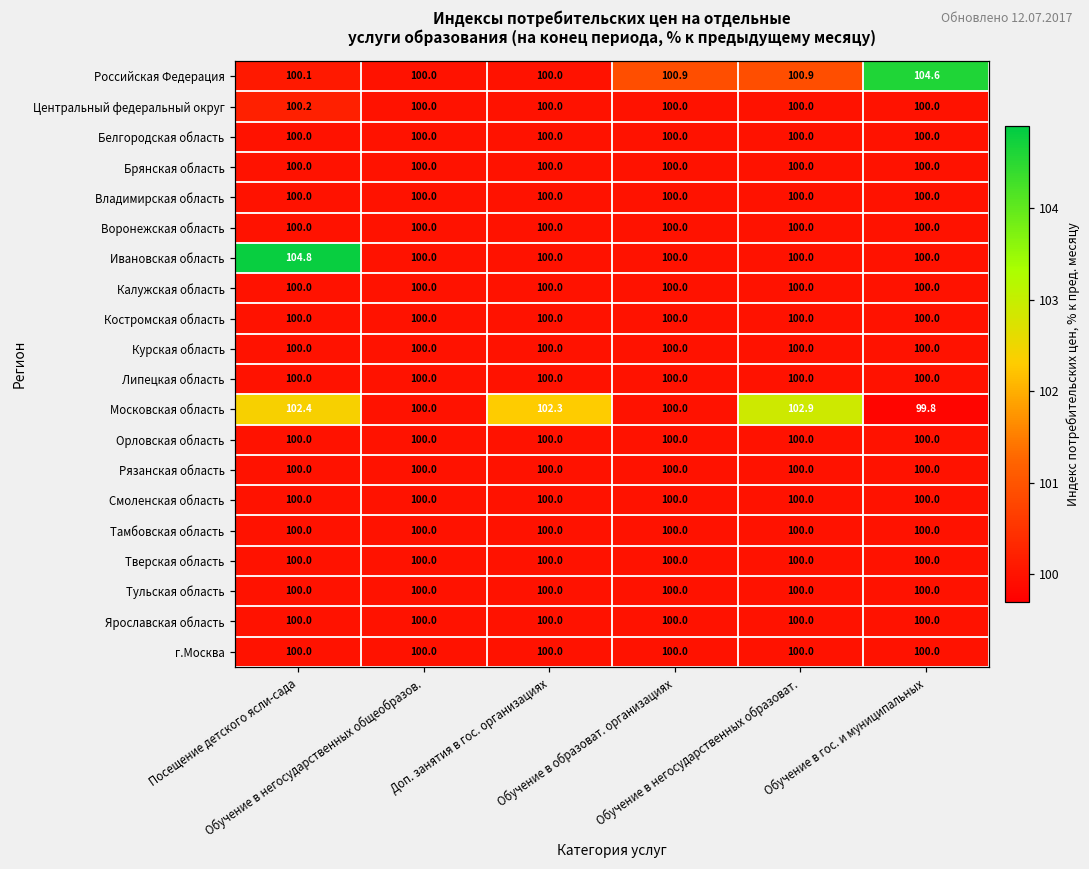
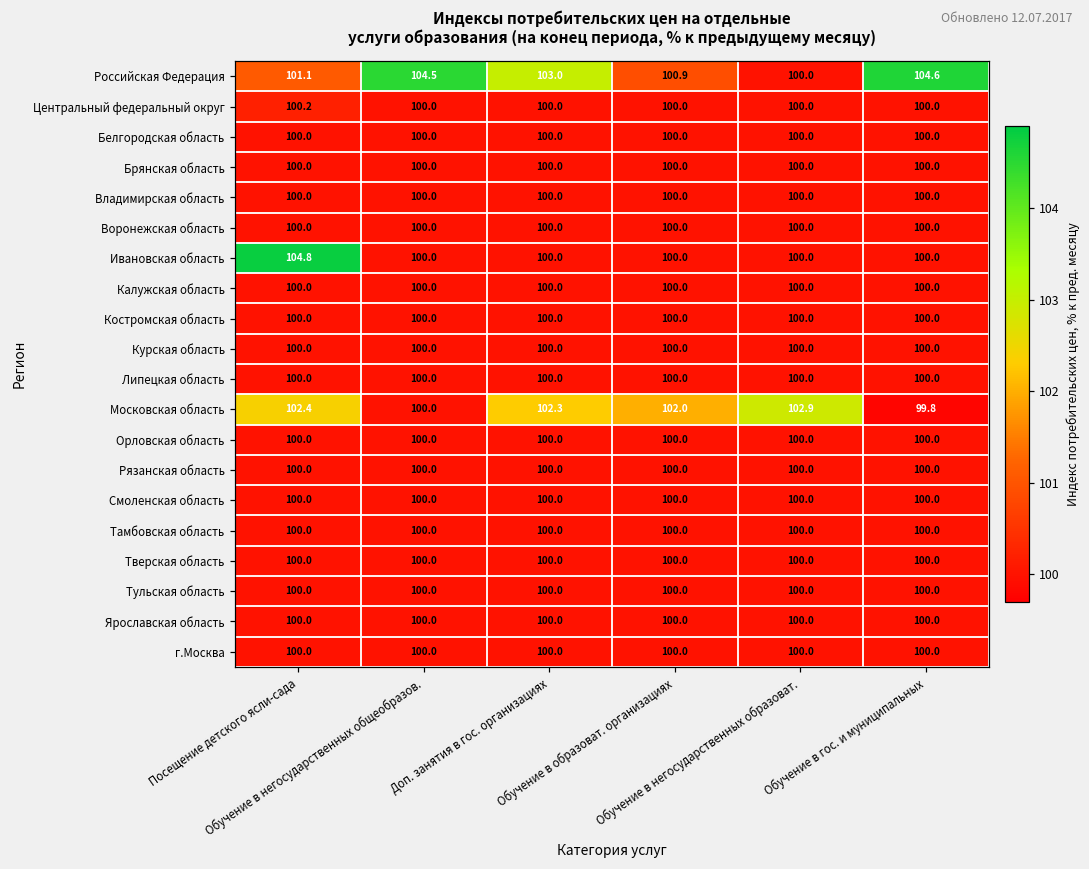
Российская Федеpация, Посещение детского ясли-сада: 100.1 -> 101.1
Российская Федеpация, Обучение в негосударственных общеобразов.: 100.0 -> 104.5
Российская Федеpация, Доп. занятия в гос. организациях: 100.0 -> 103.0
Российская Федеpация, Обучение в негосударственных образоват.: 100.9 -> 100.0
Московская область, Обучение в образоват. организациях: 100.0 -> 102.0
